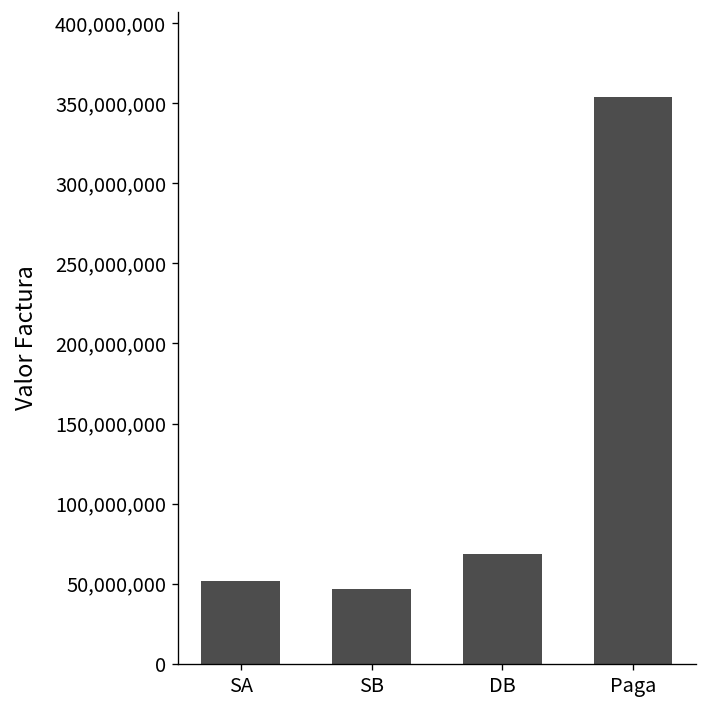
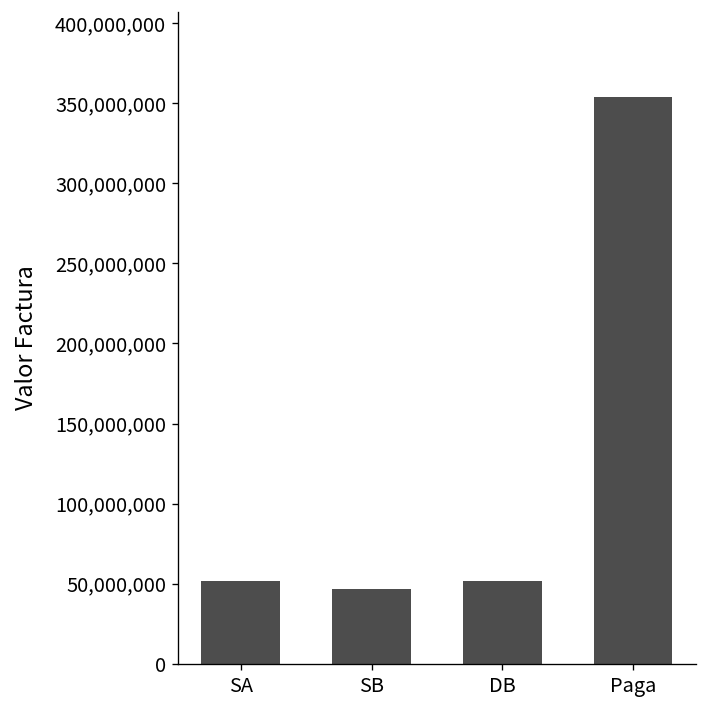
DB: 69,000,000 -> 52,000,000
